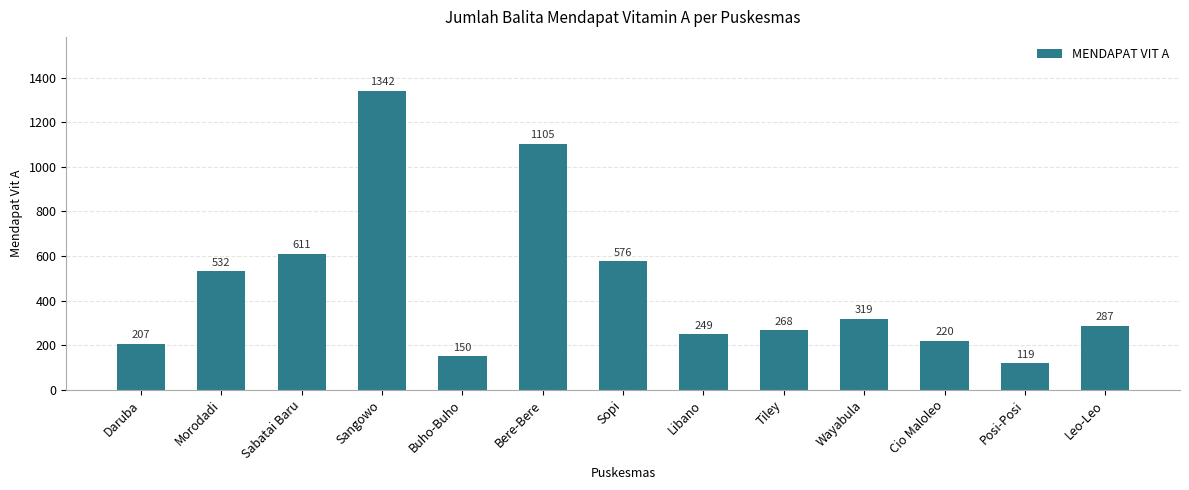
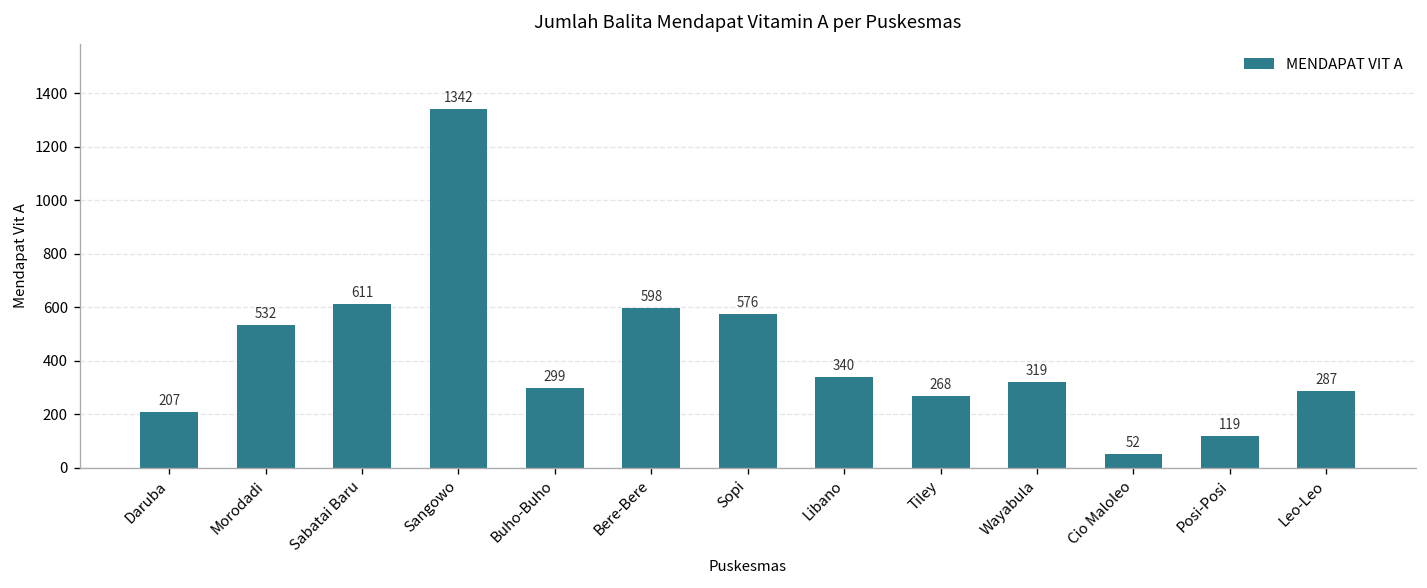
Buho-Buho: 150 -> 299
Bere-Bere: 1105 -> 598
Libano: 249 -> 340
Cio Maloleo: 220 -> 52
